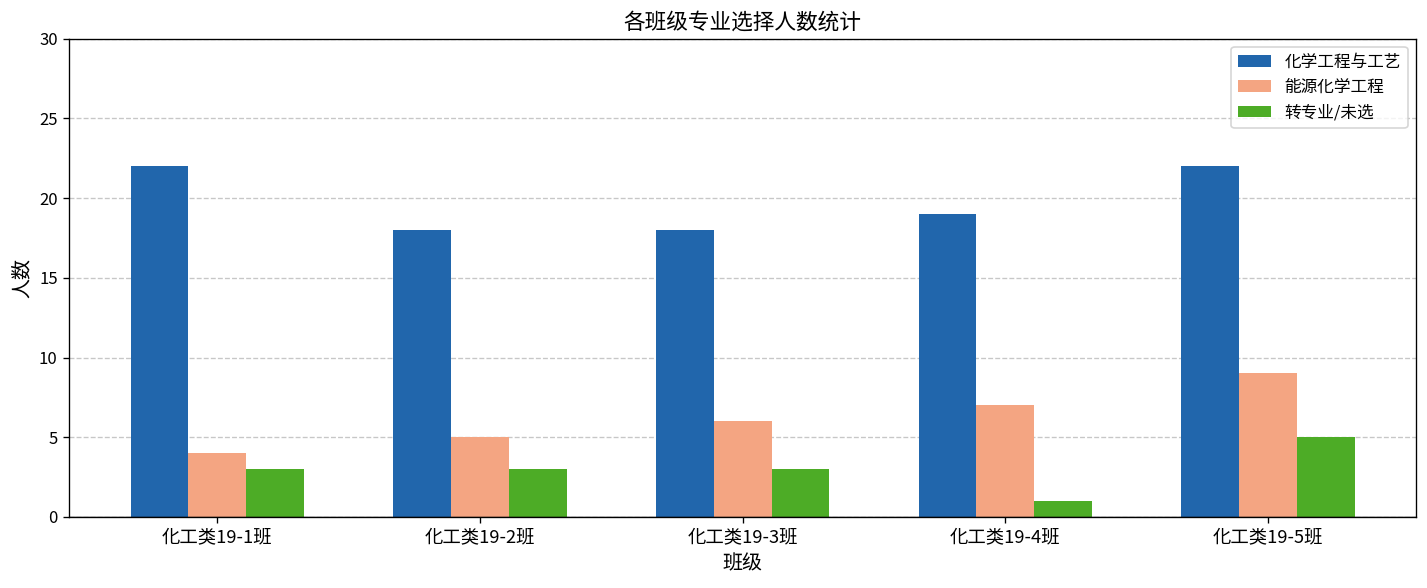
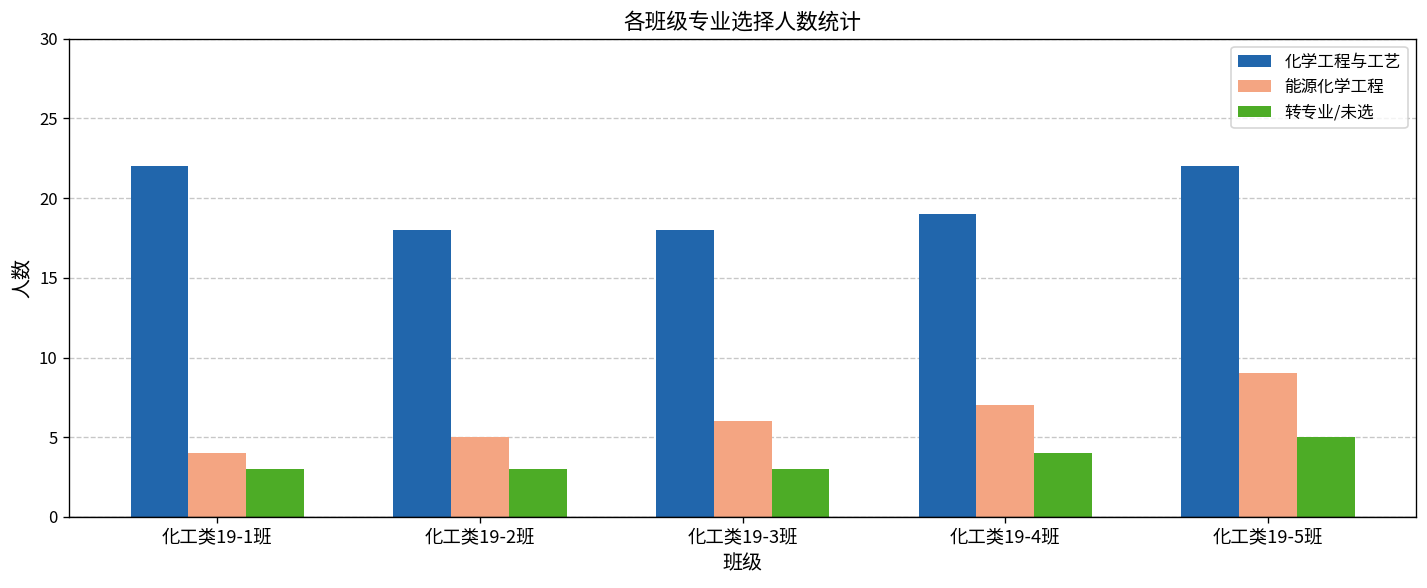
转专业/未选, 化工类19-4班: 1 -> 4
